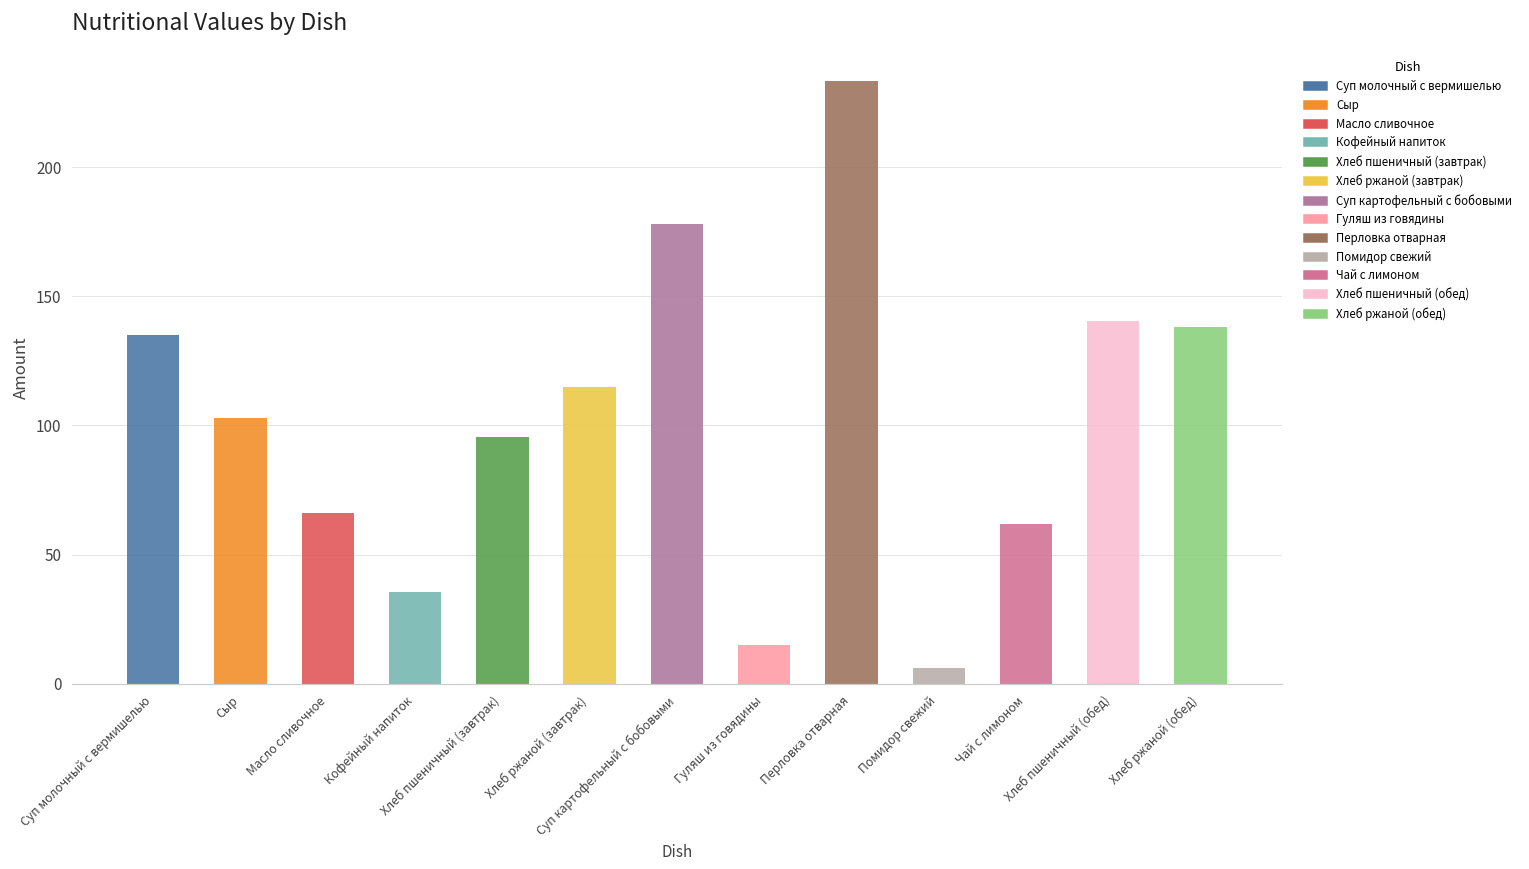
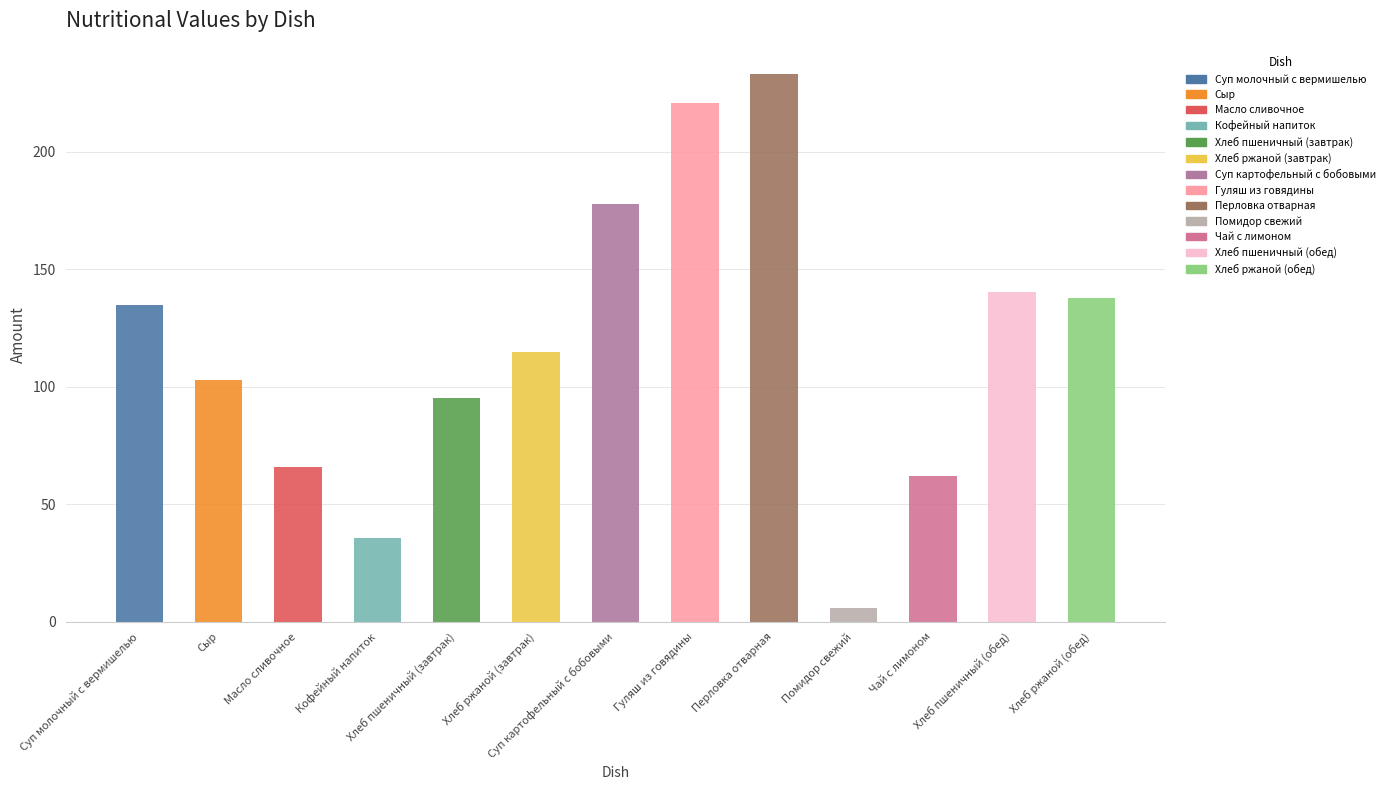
Гуляш из говядины: 15 -> 221
